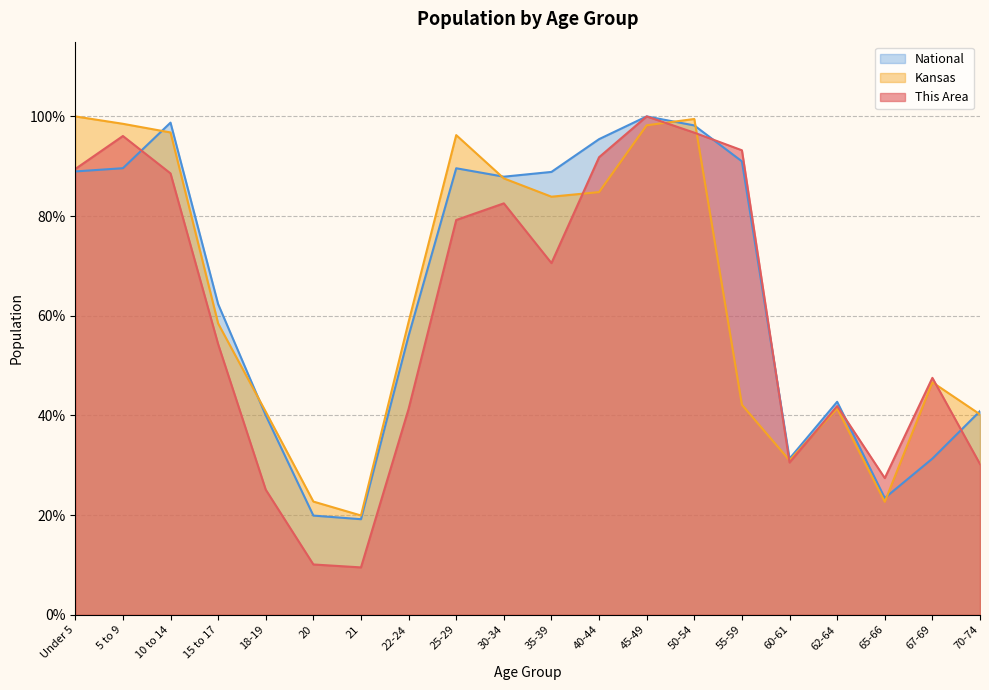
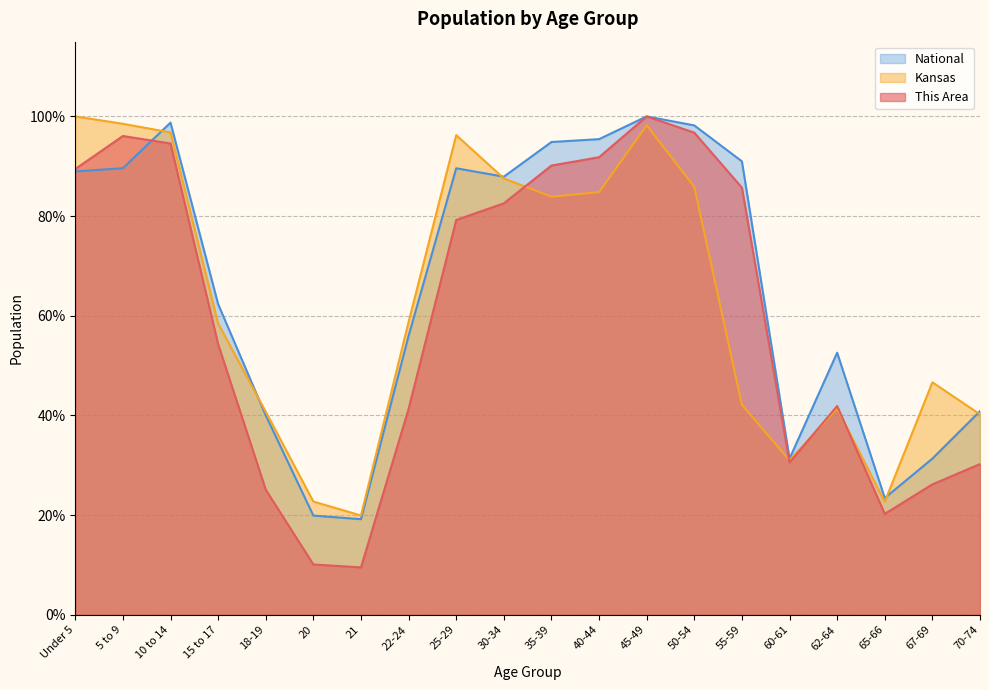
This Area, 10 to 14: 89% -> 95%
National, 35-39: 89% -> 95%
This Area, 35-39: 71% -> 90%
Kansas, 50-54: 99% -> 86%
This Area, 55-59: 93% -> 86%
National, 62-64: 43% -> 53%
This Area, 65-66: 27% -> 20%
This Area, 67-69: 48% -> 26%
